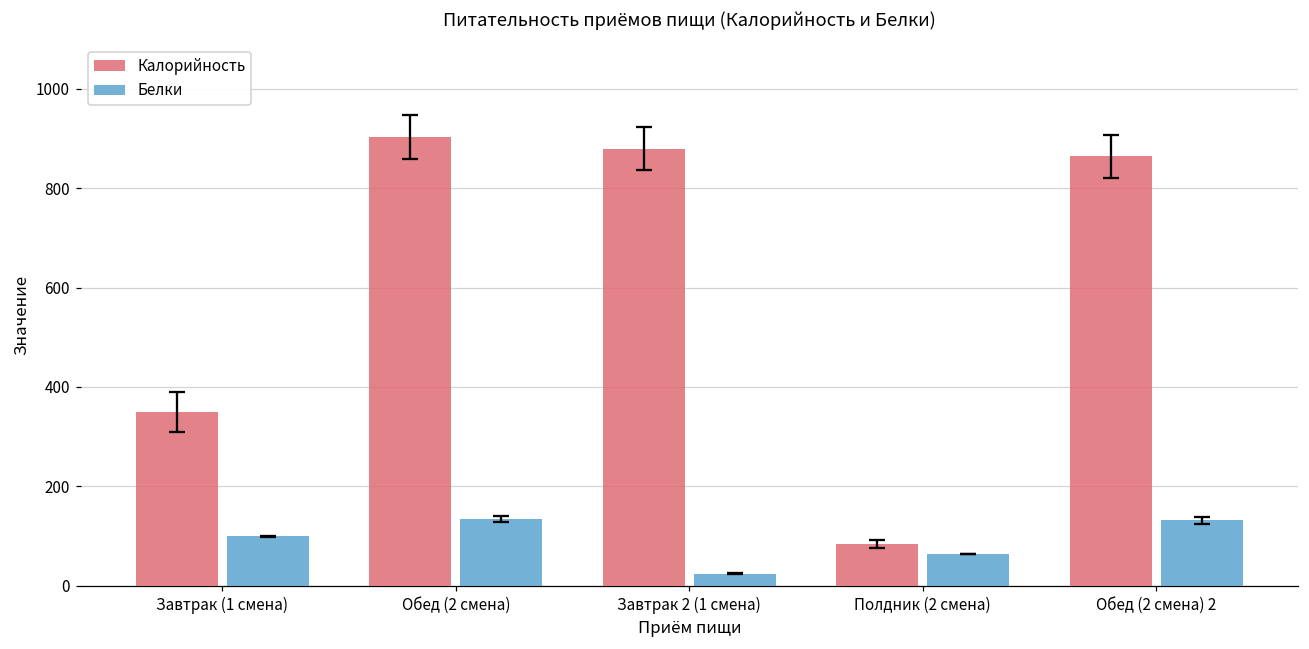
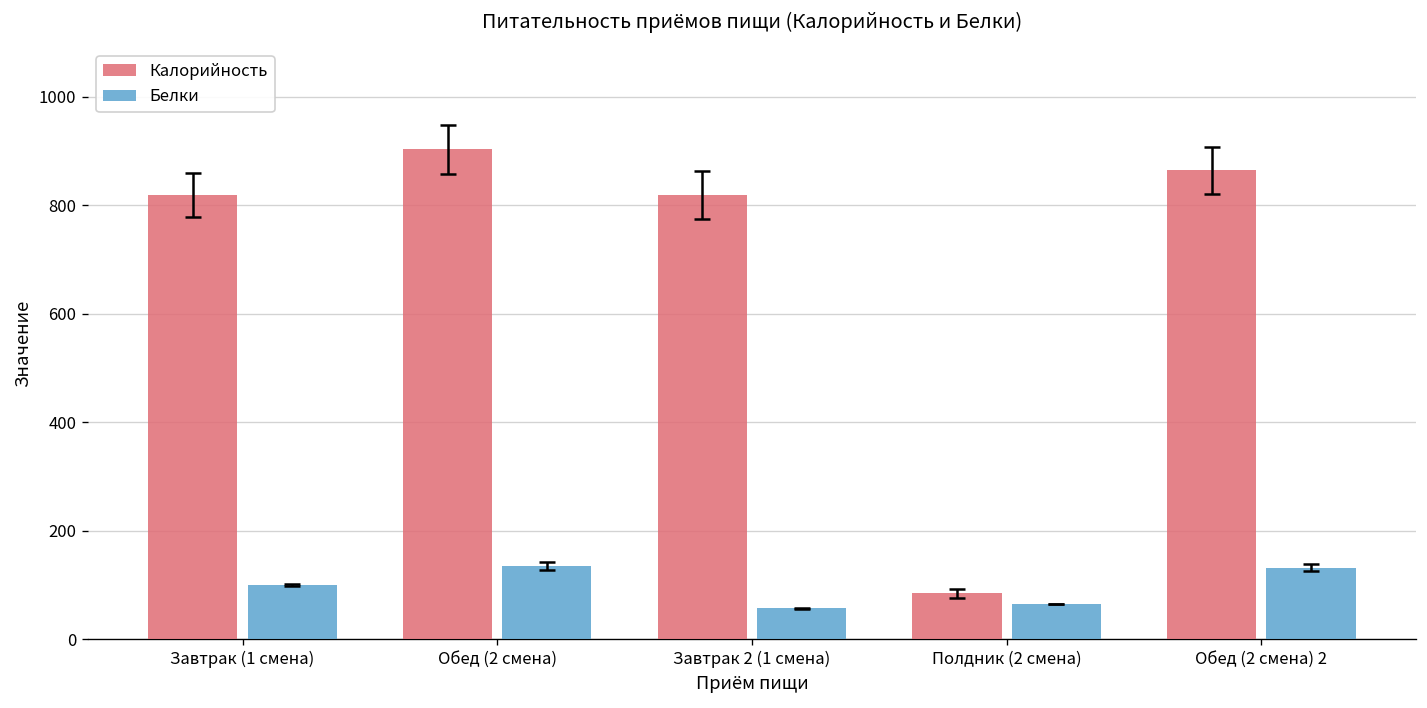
Калорийность, Завтрак (1 смена): 350 -> 820
Калорийность, Завтрак 2 (1 смена): 880 -> 820
Белки, Завтрак 2 (1 смена): 20 -> 60
